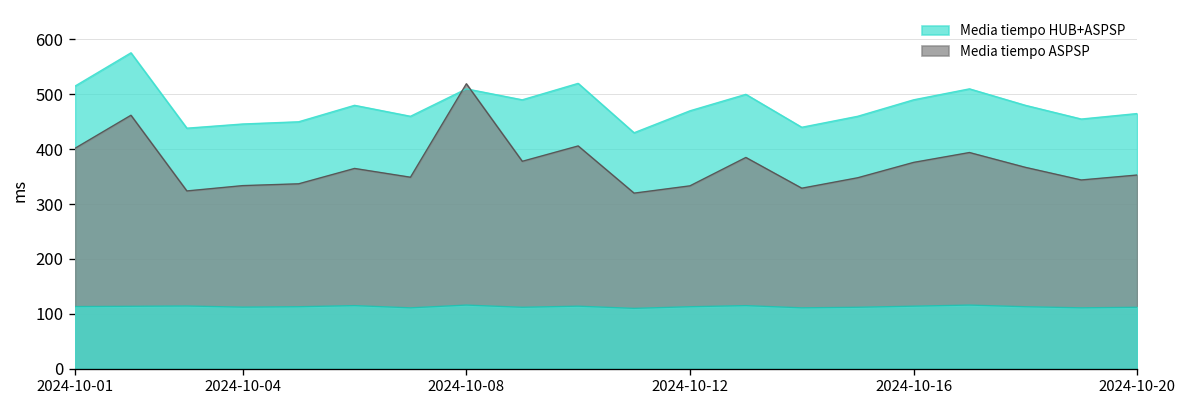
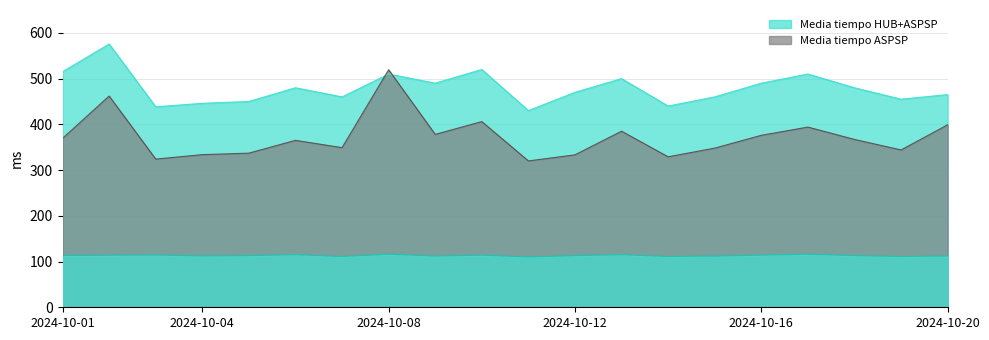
Media tiempo ASPSP, 2024-10-01: 400 -> 370
Media tiempo ASPSP, 2024-10-20: 350 -> 400
